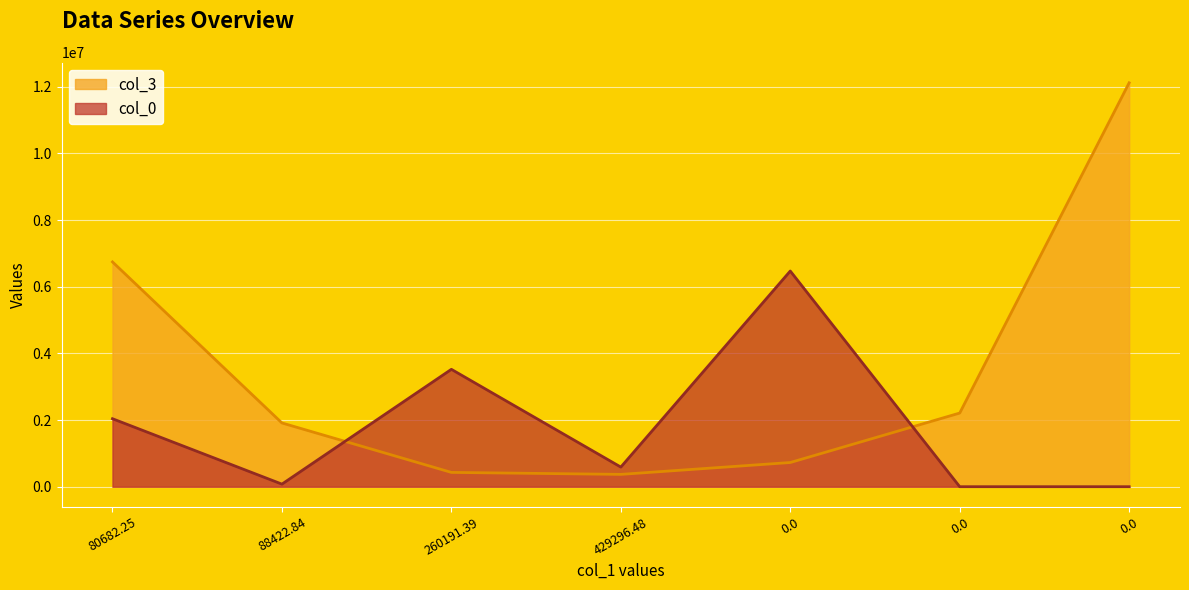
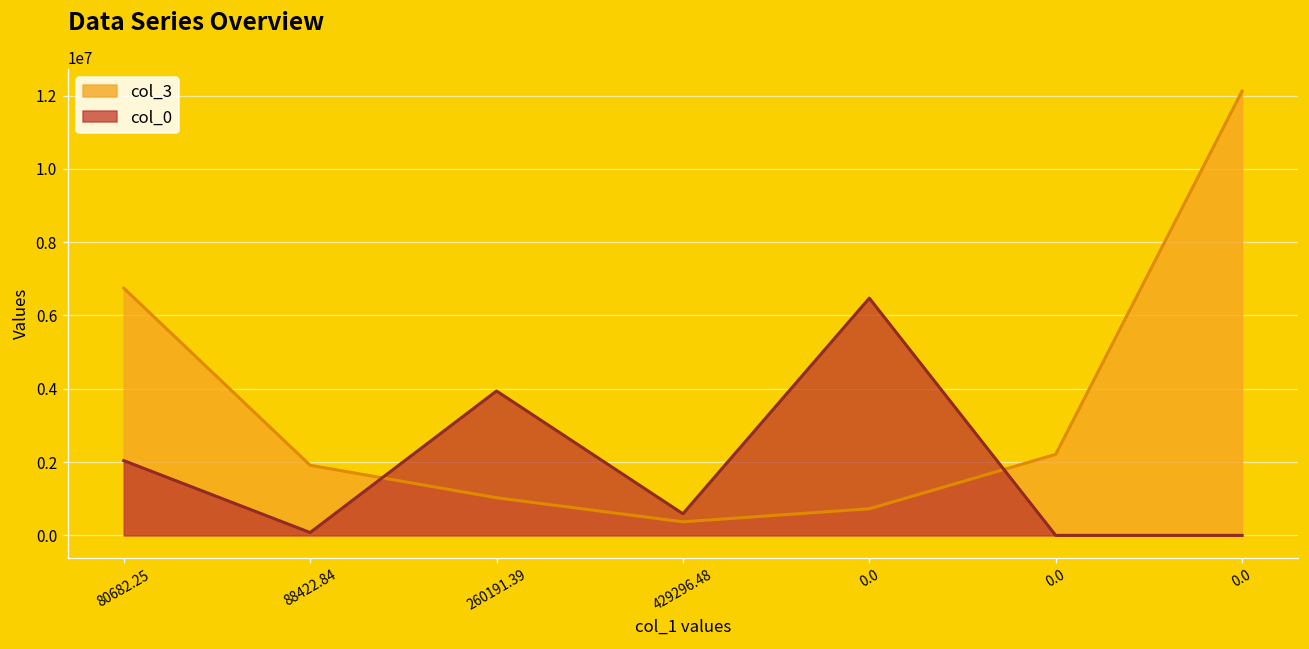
col_3, 260191.39: 400000 -> 1000000
col_0, 260191.39: 3500000 -> 3900000
